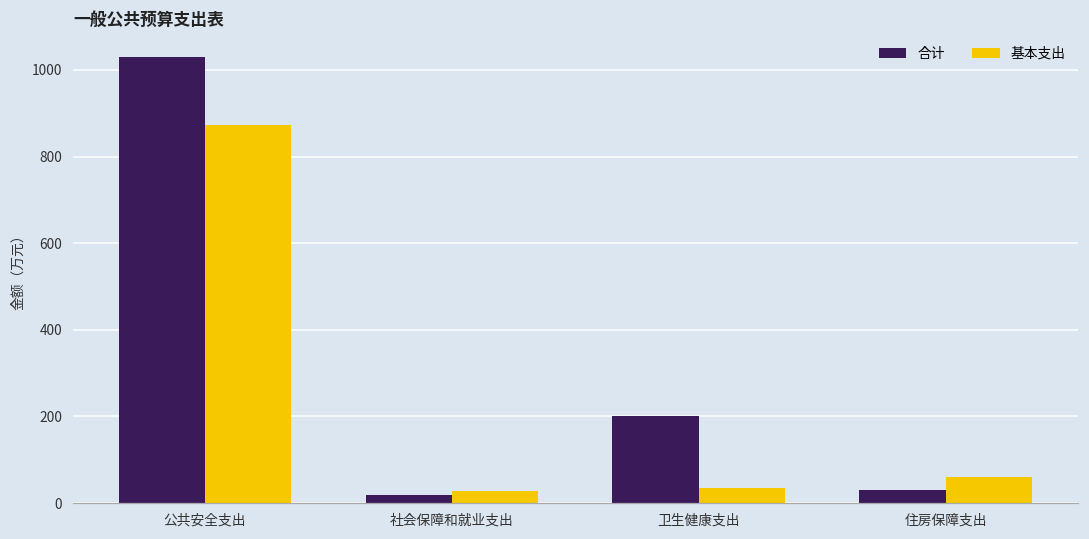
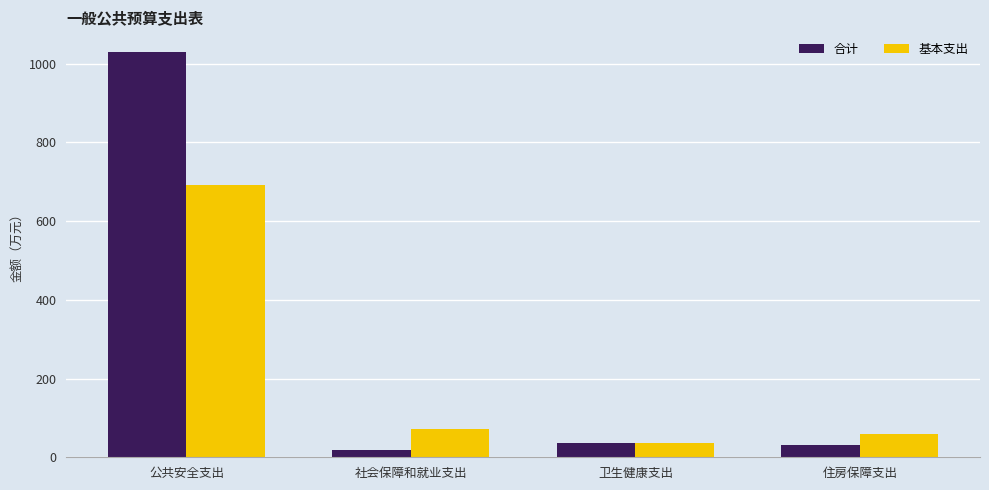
基本支出, 公共安全支出: 870 -> 690
基本支出, 社会保障和就业支出: 30 -> 70
合计, 卫生健康支出: 200 -> 40
